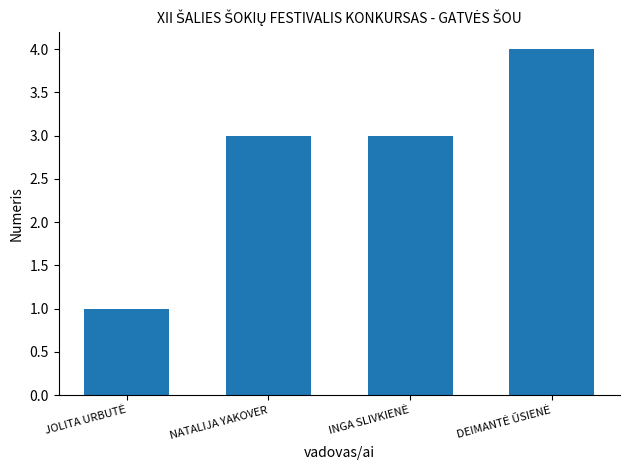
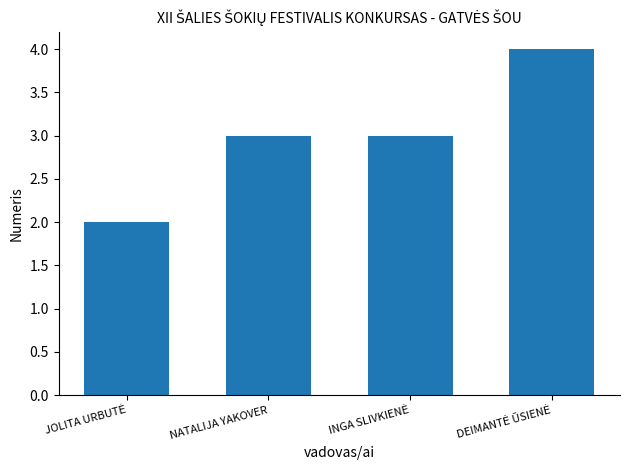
JOLITA URBUTĖ: 1 -> 2
